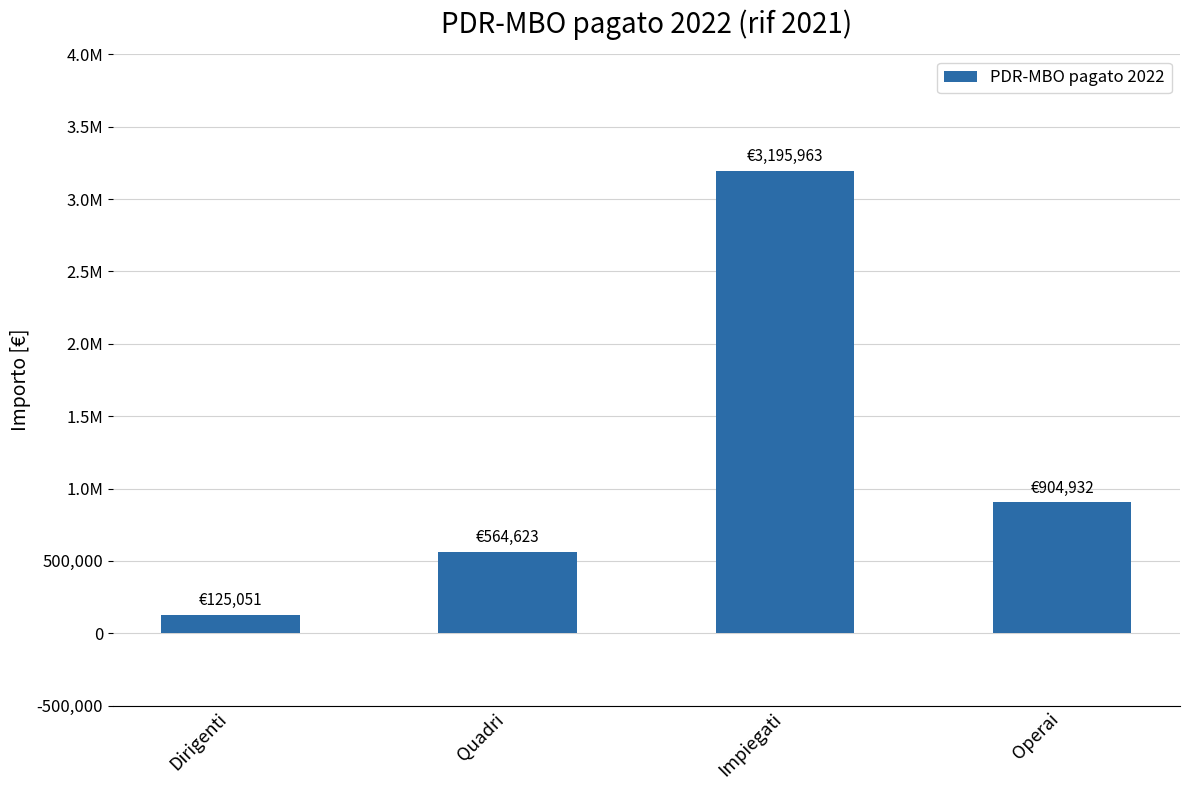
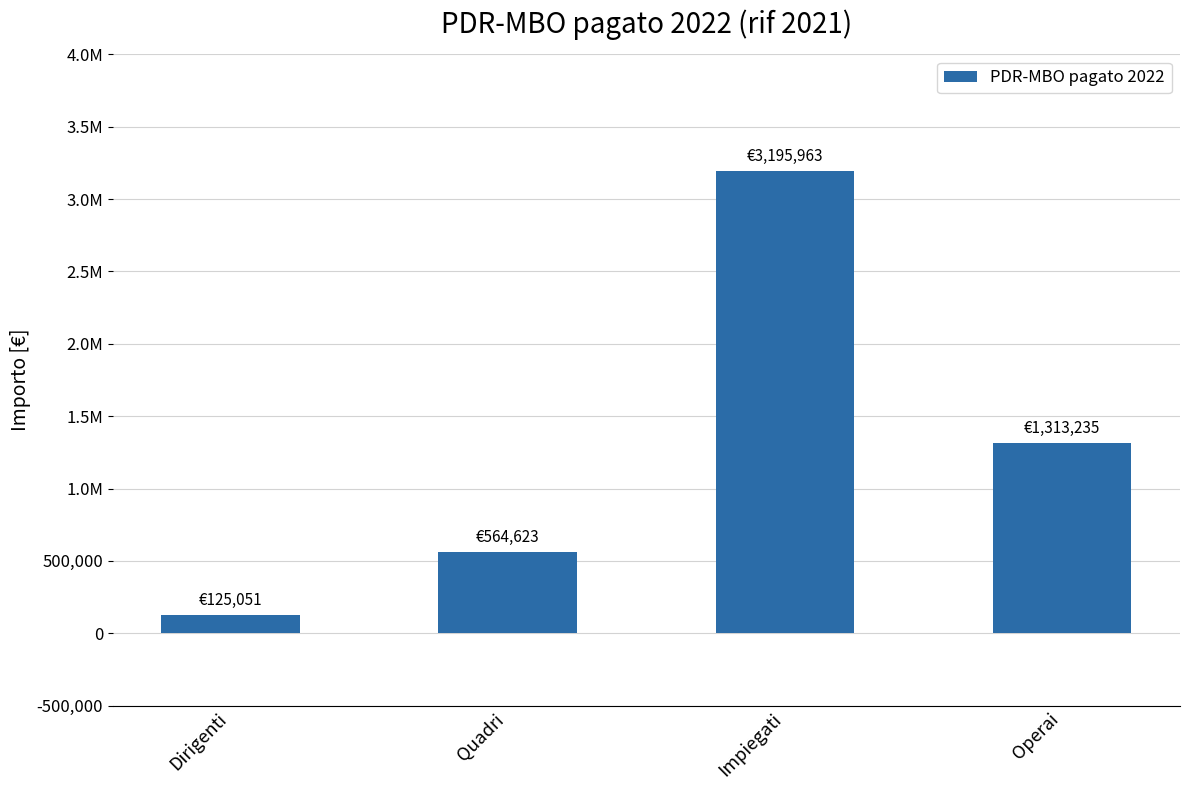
Operai: €904,932 -> €1,313,235
